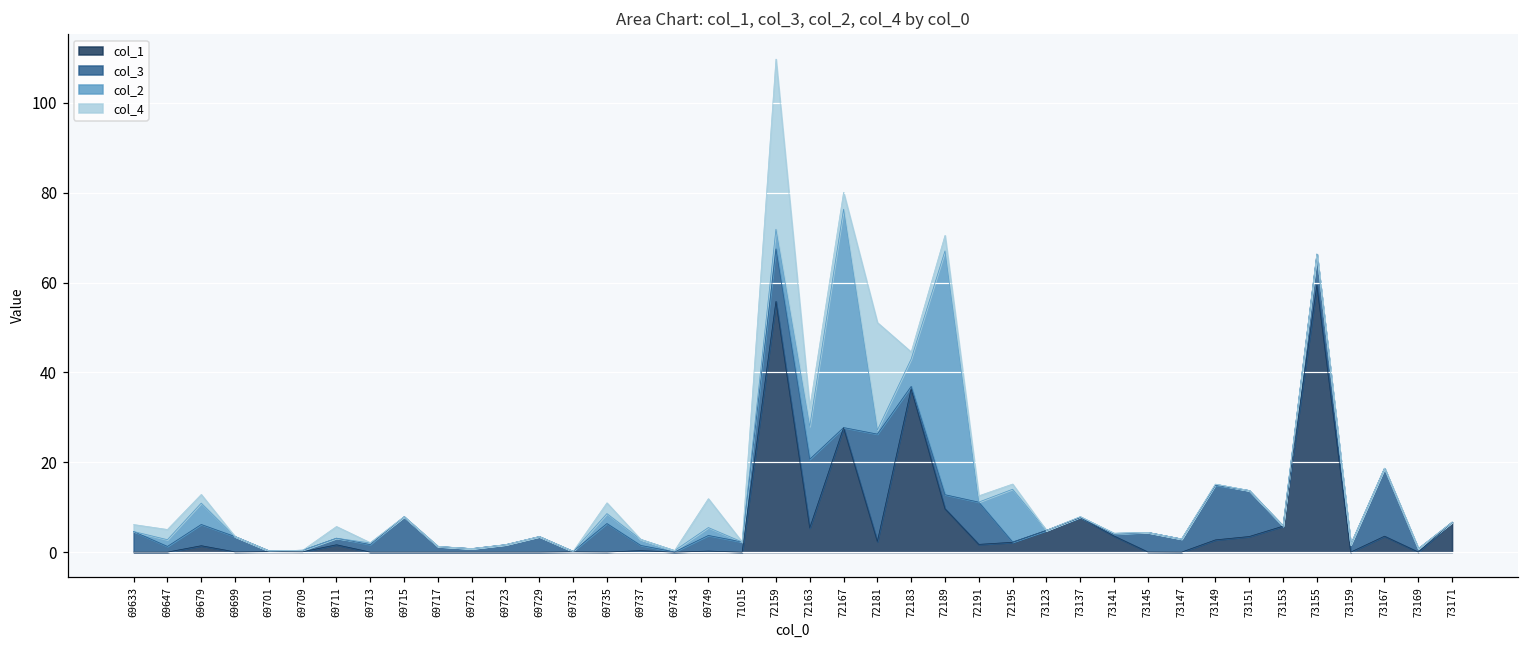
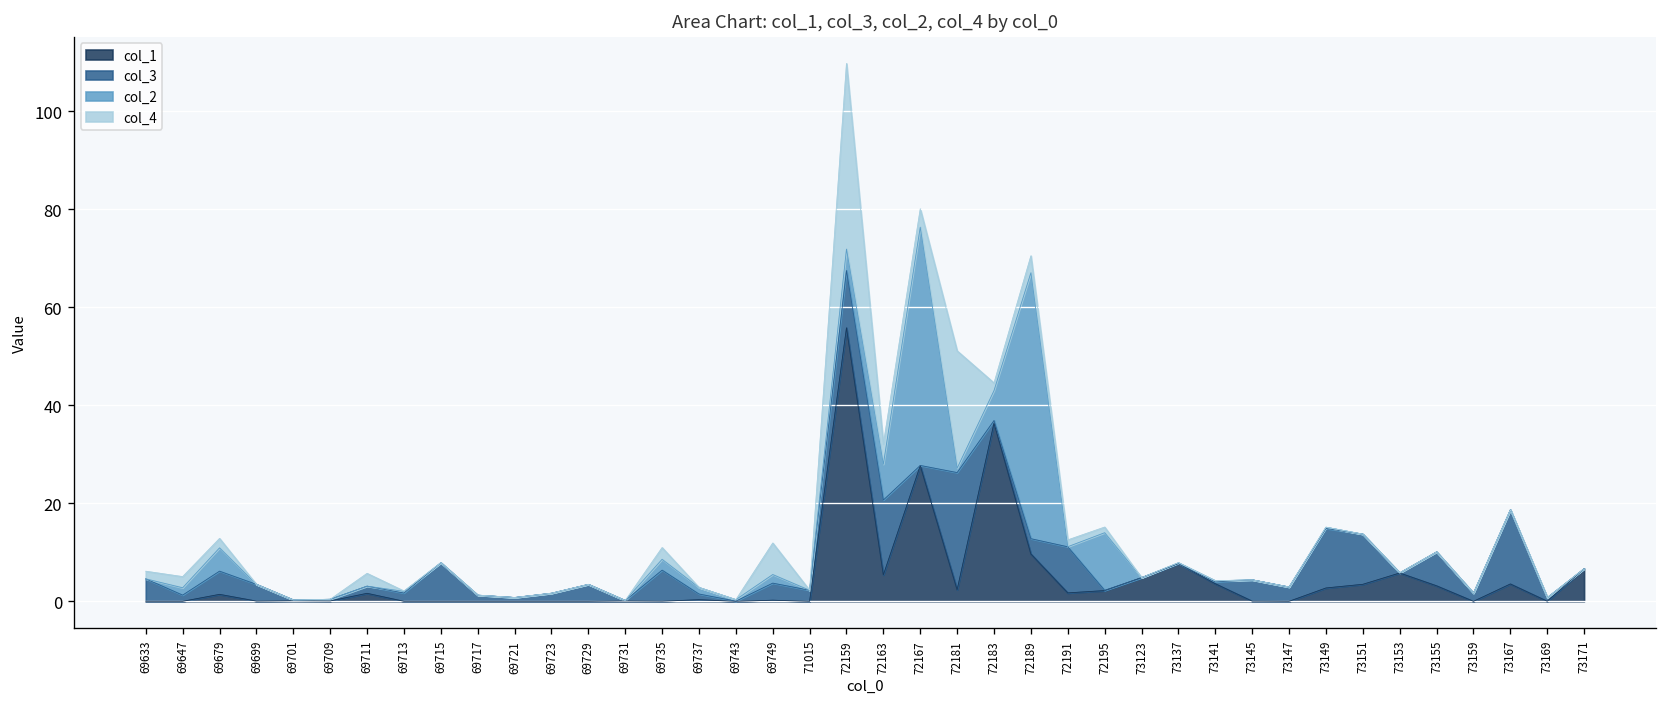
col_1, 73155: 59 -> 3
